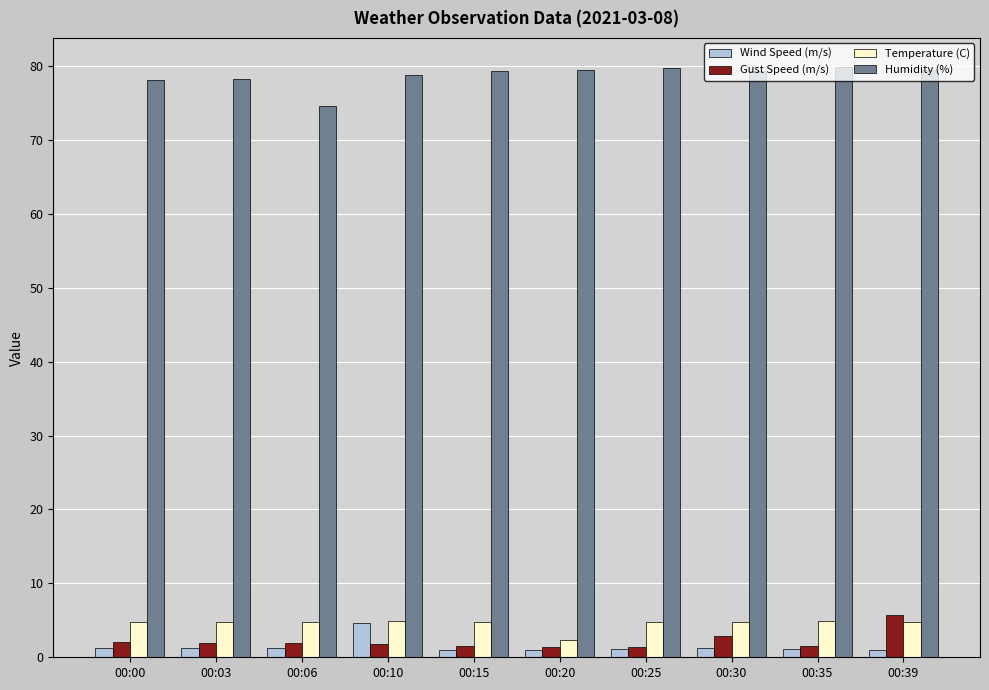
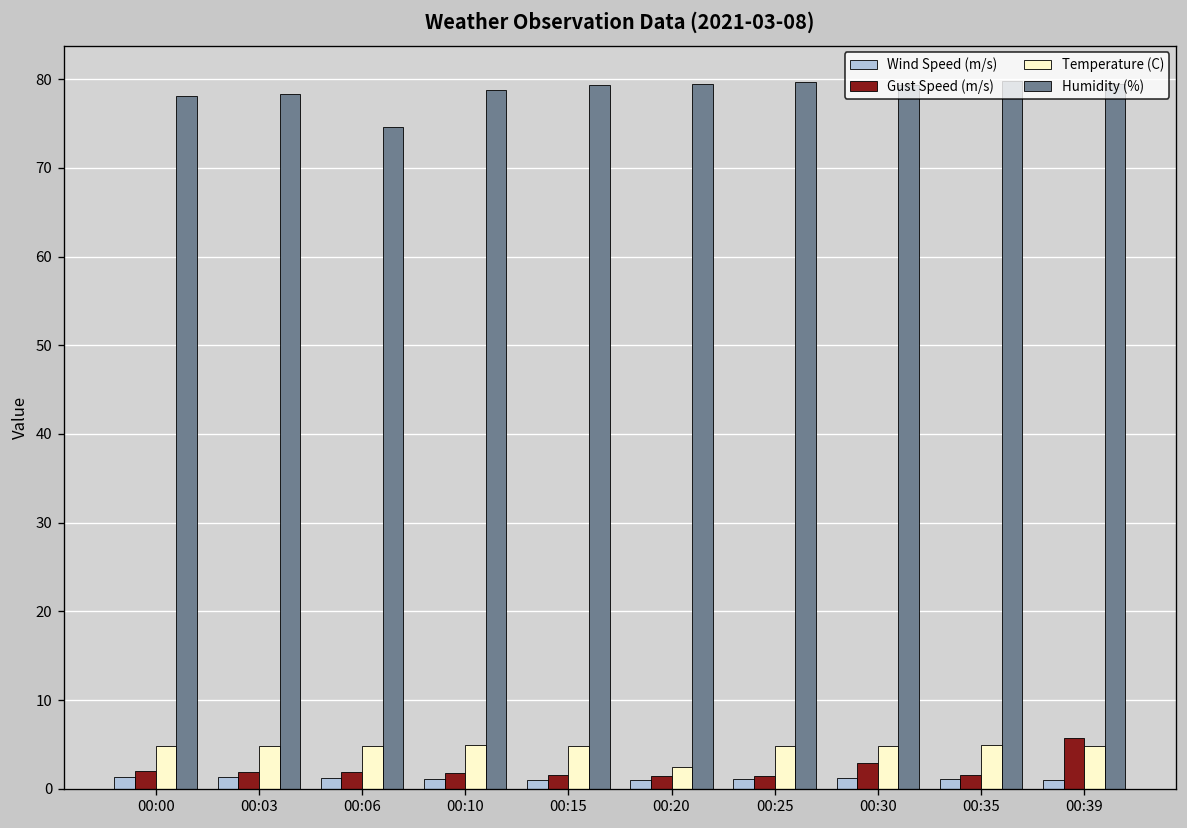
Wind Speed (m/s), 00:10: 5 -> 1
